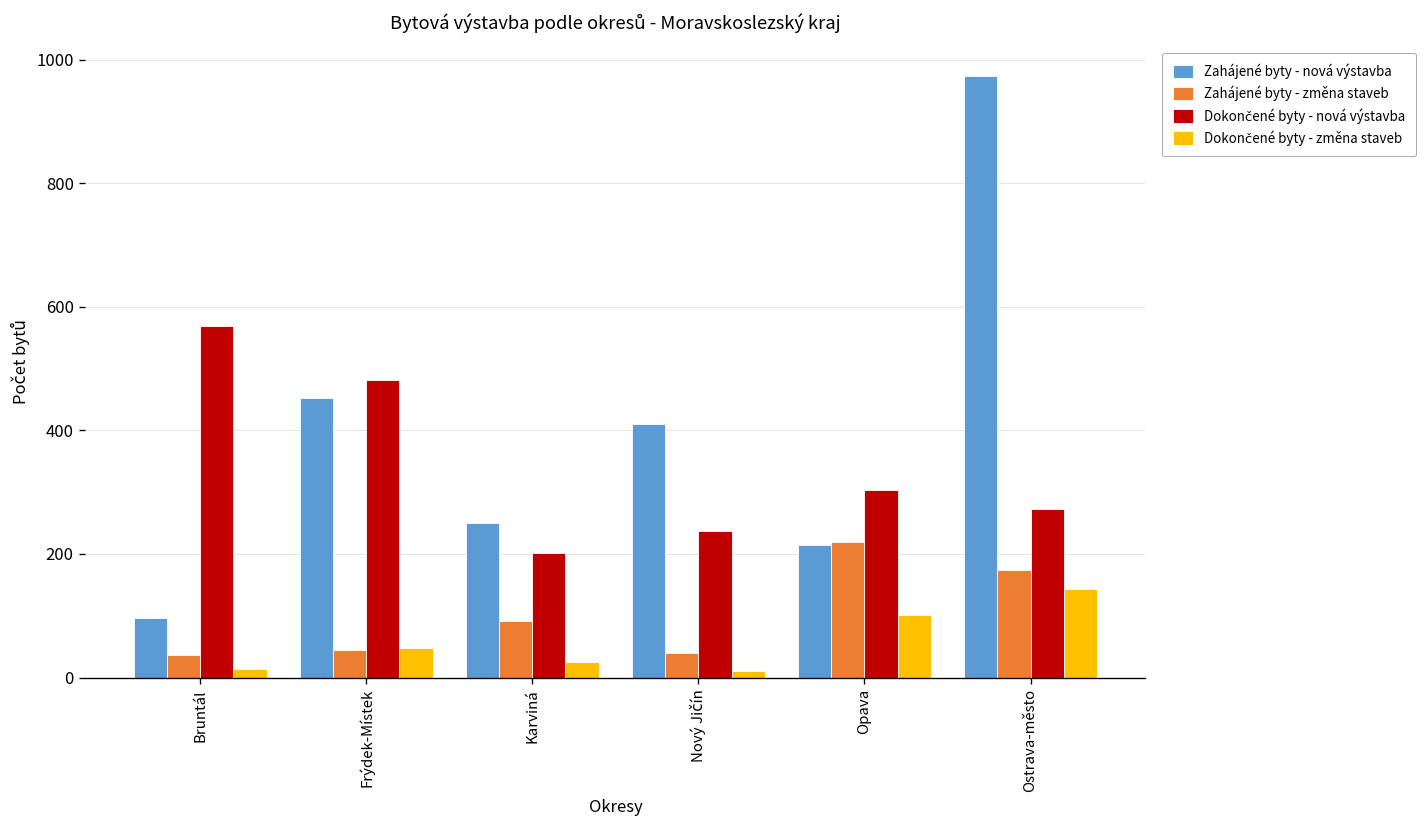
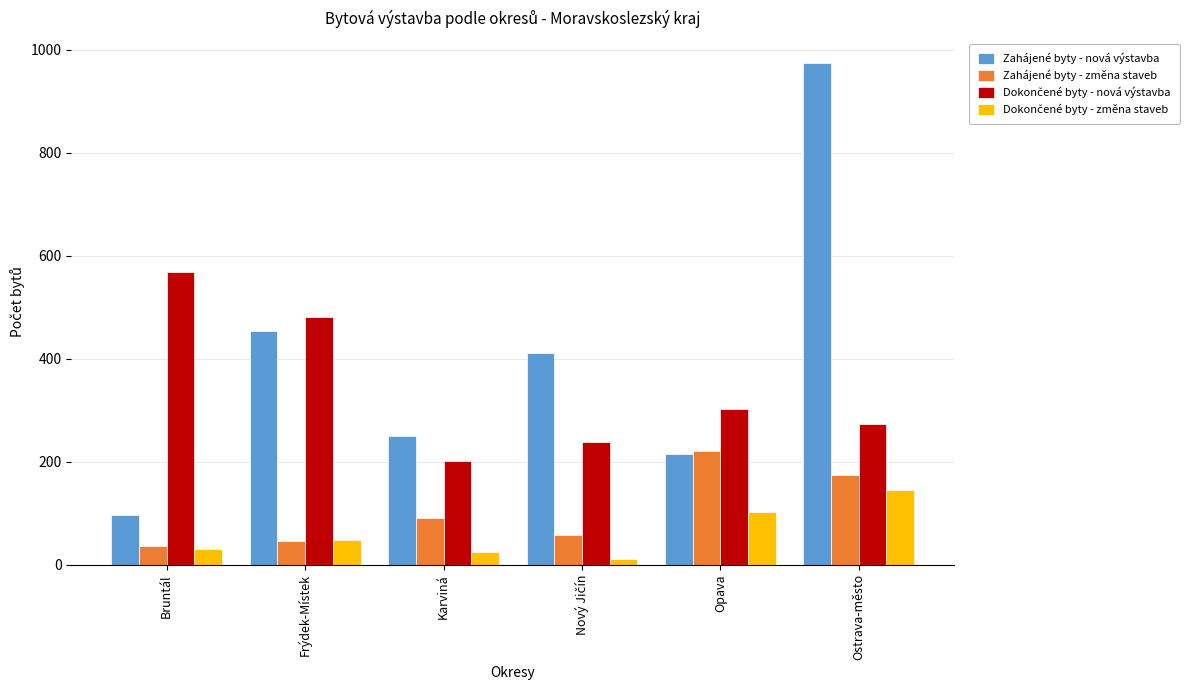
Dokončené byty - změna staveb, Bruntál: 10 -> 30
Zahájené byty - změna staveb, Nový Jičín: 40 -> 60
